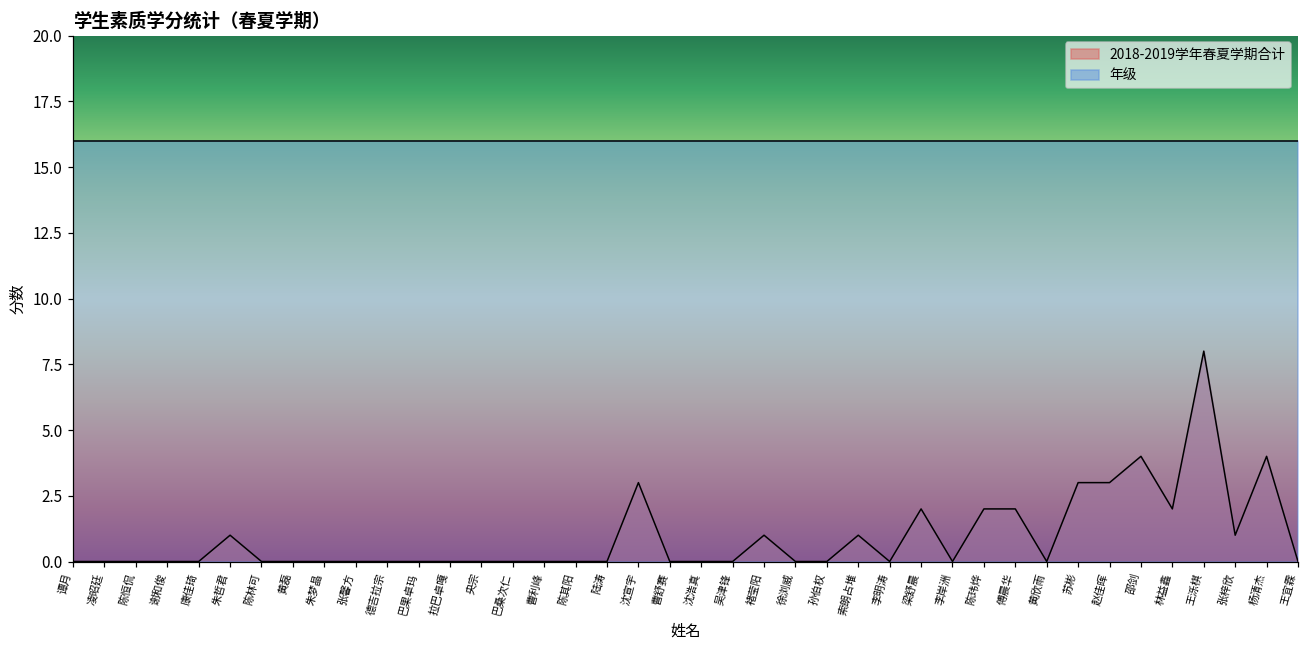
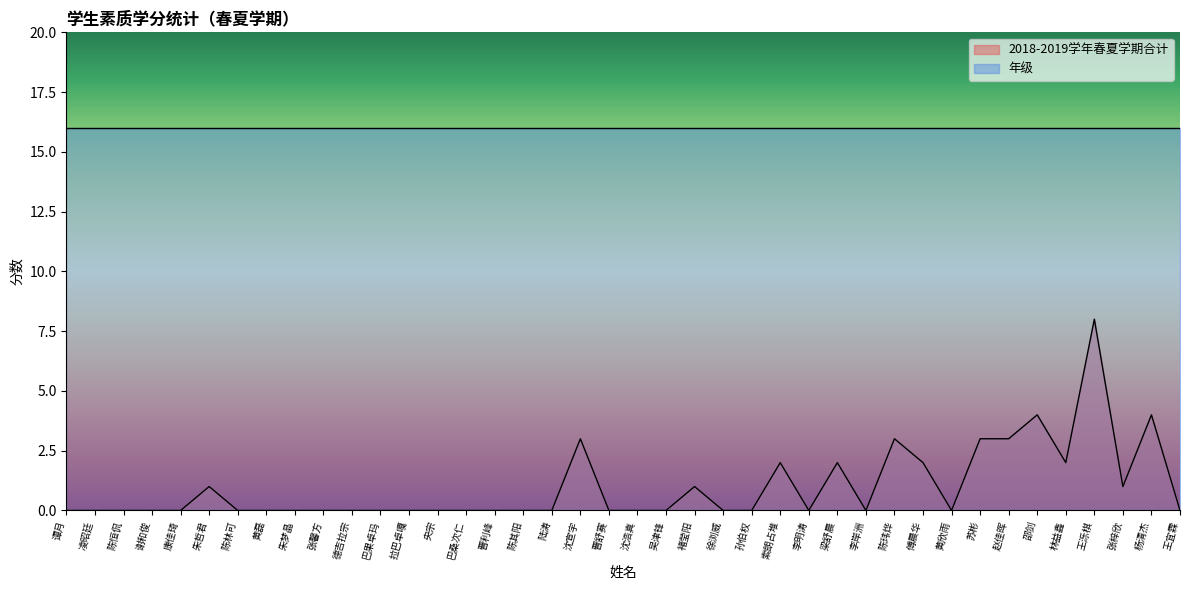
2018-2019学年春夏学期合计, 索朗占堆: 1 -> 2
2018-2019学年春夏学期合计, 陈玮烨: 2 -> 3
